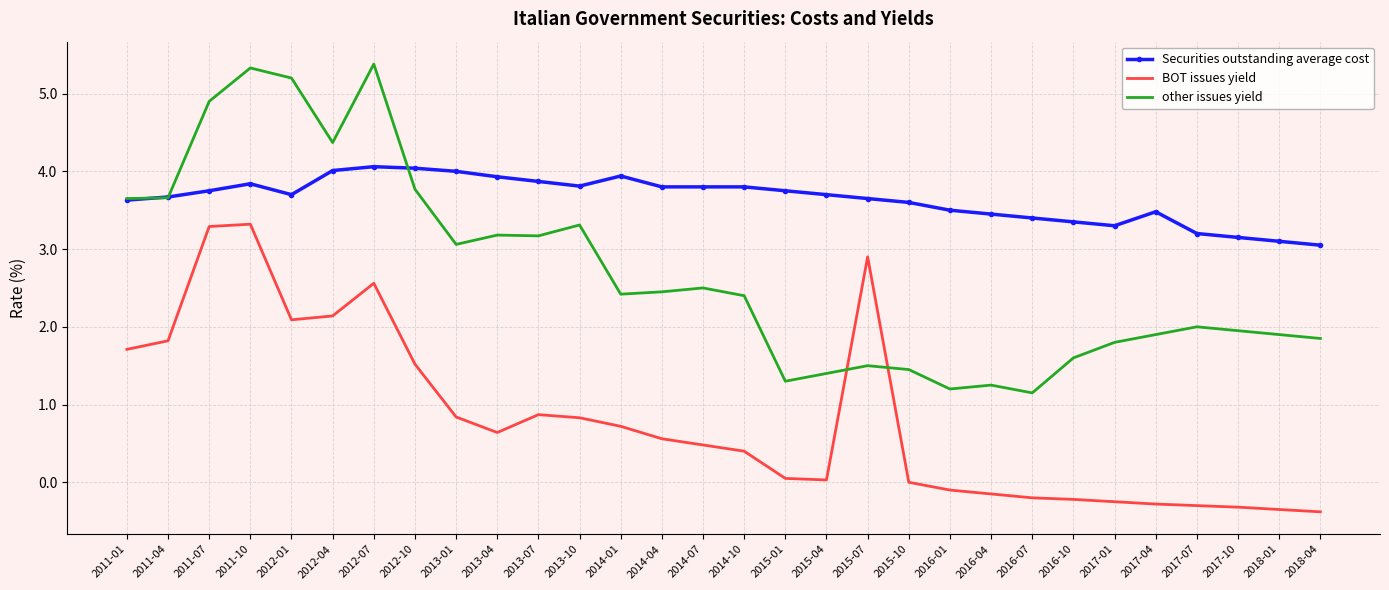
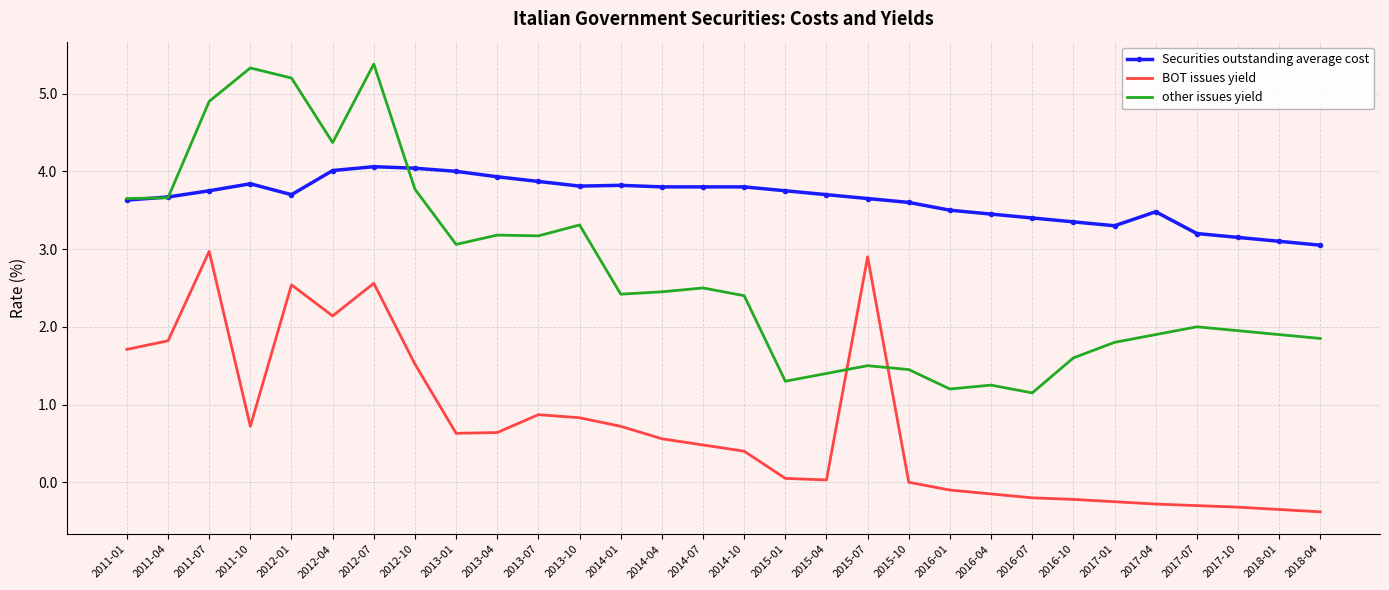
BOT issues yield, 2011-07: 3.3 -> 3.0
BOT issues yield, 2011-10: 3.3 -> 0.7
BOT issues yield, 2012-01: 2.1 -> 2.5
BOT issues yield, 2013-01: 0.8 -> 0.6
Securities outstanding average cost, 2014-01: 3.9 -> 3.8
